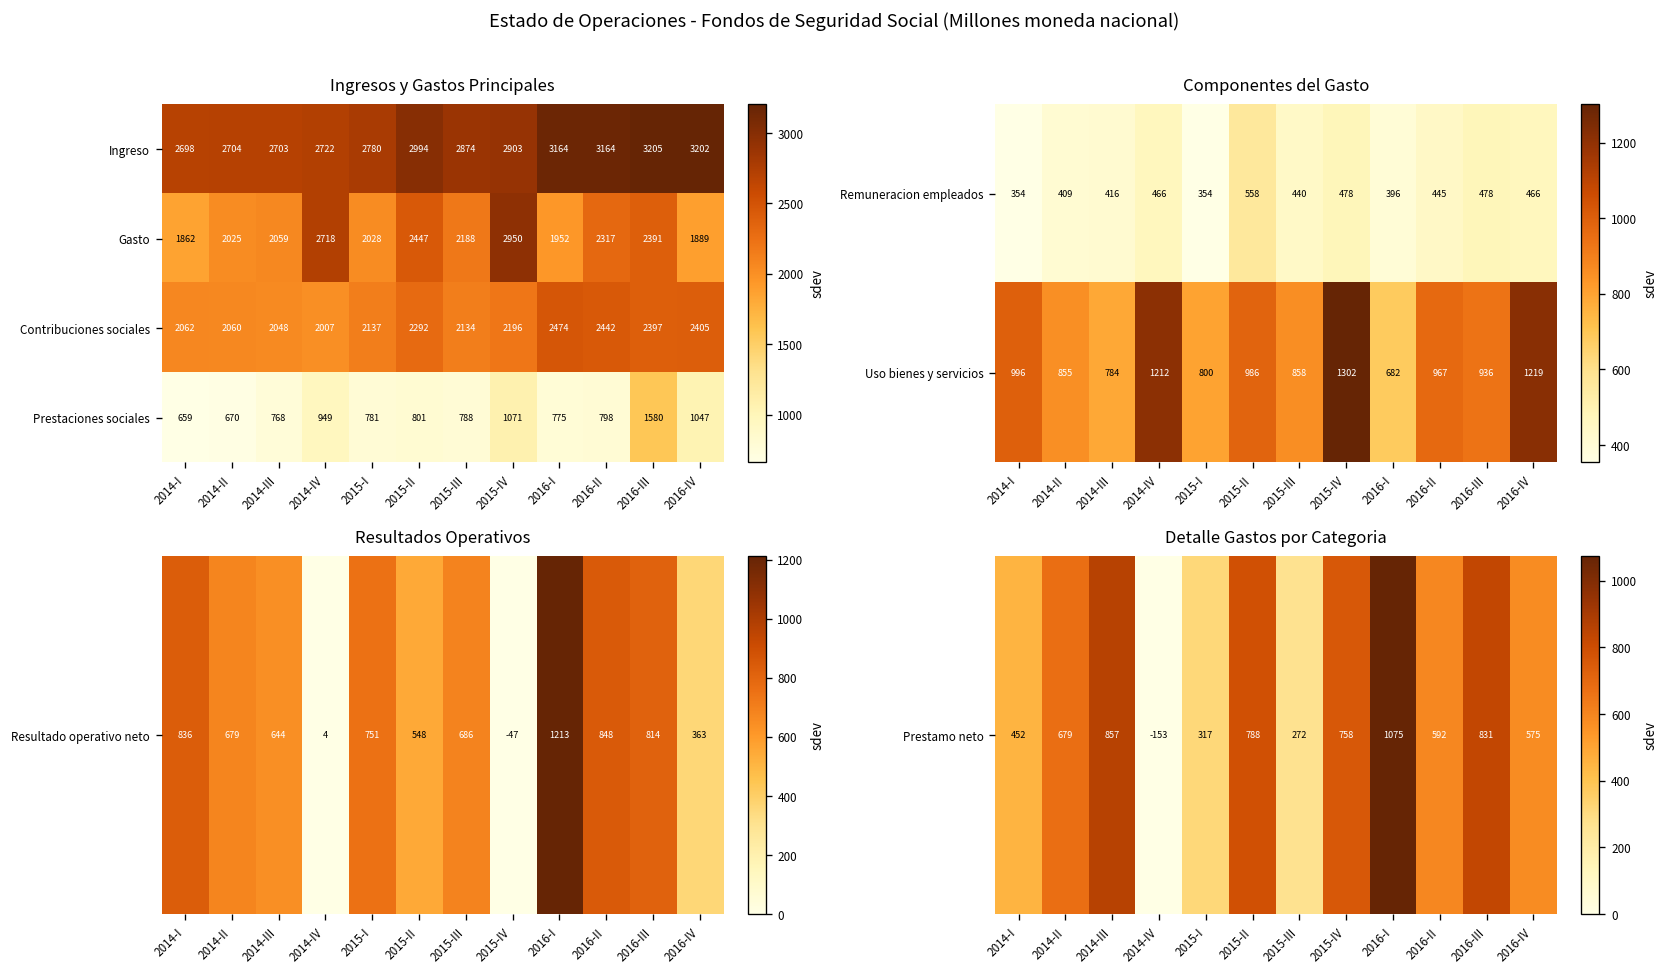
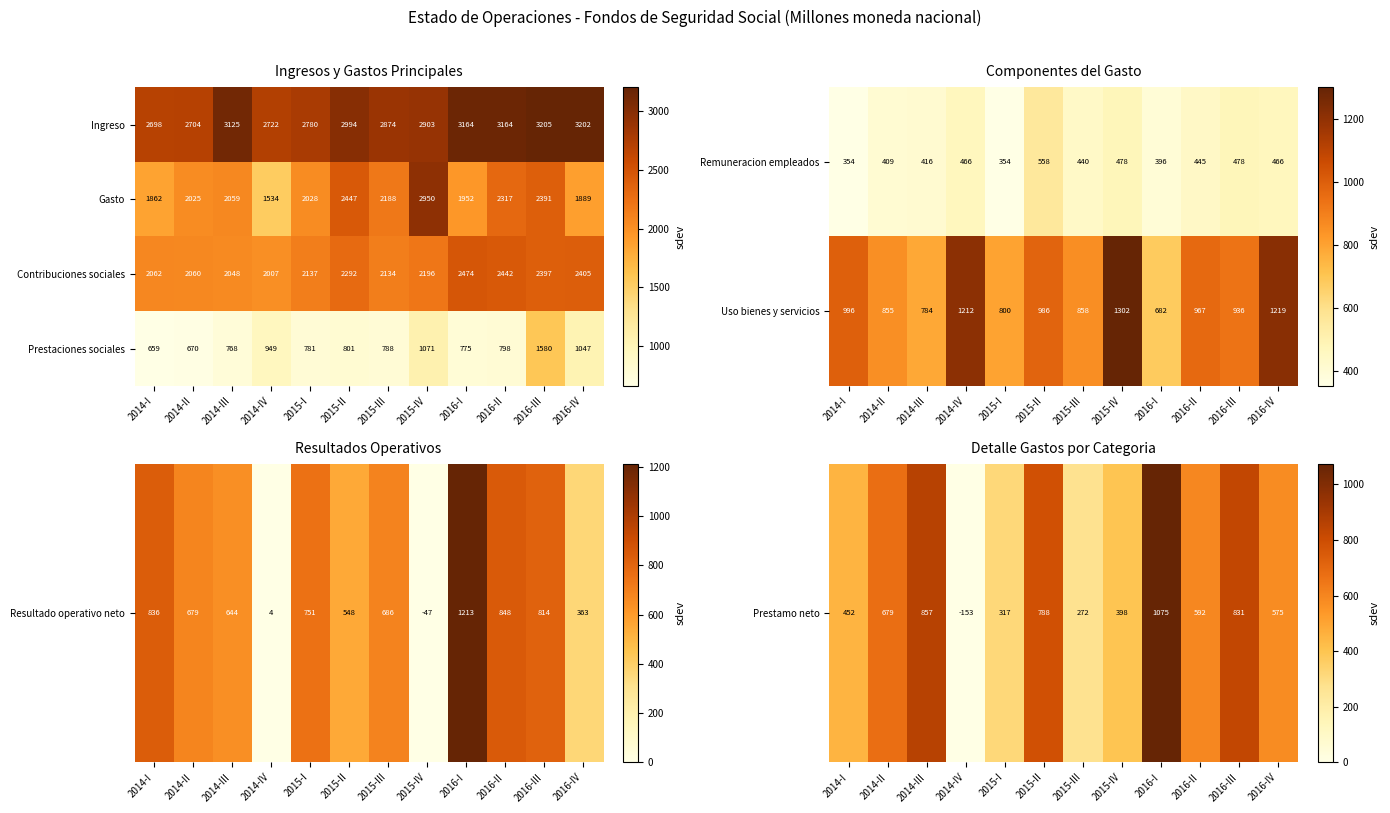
Ingresos y Gastos Principales, Ingreso, 2014-III: 2703 -> 3125
Ingresos y Gastos Principales, Gasto, 2014-IV: 2718 -> 1534
Detalle Gastos por Categoria, Prestamo neto, 2015-IV: 758 -> 398
